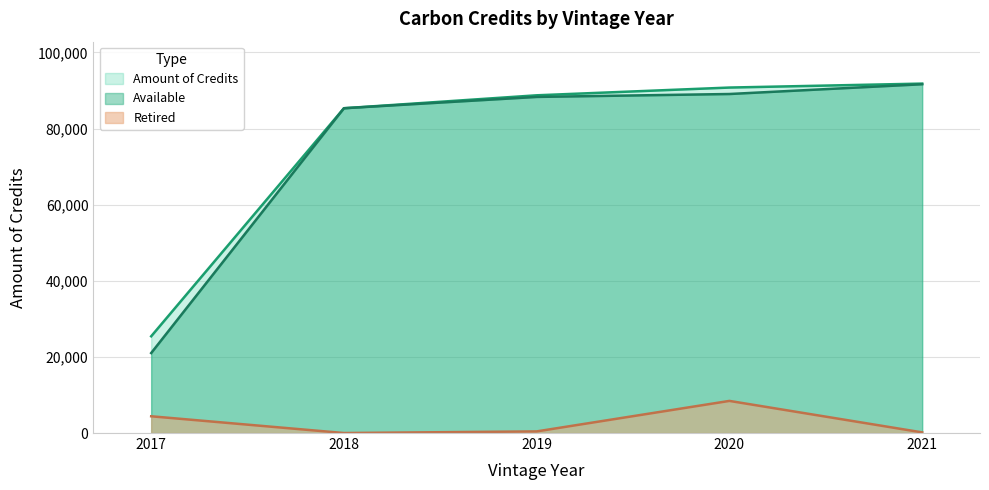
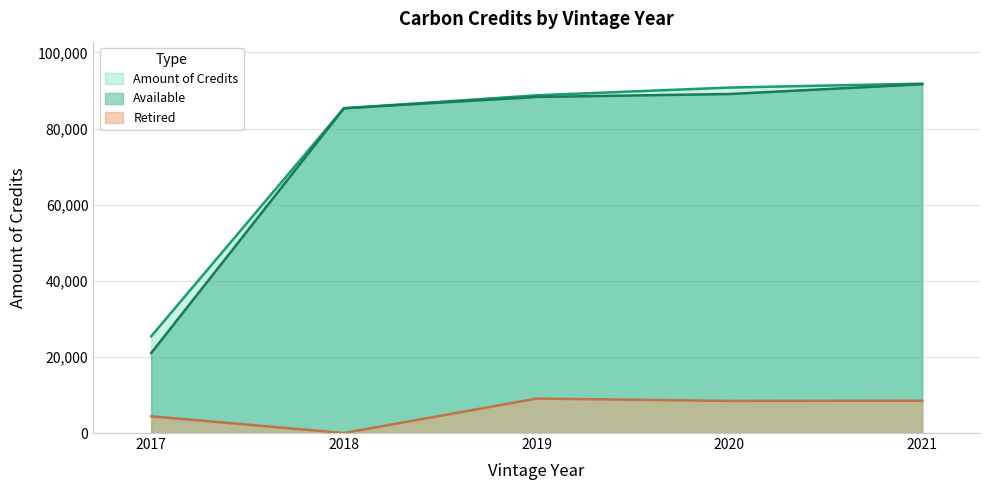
Retired, 2019: 0 -> 9,000
Retired, 2021: 0 -> 9,000
